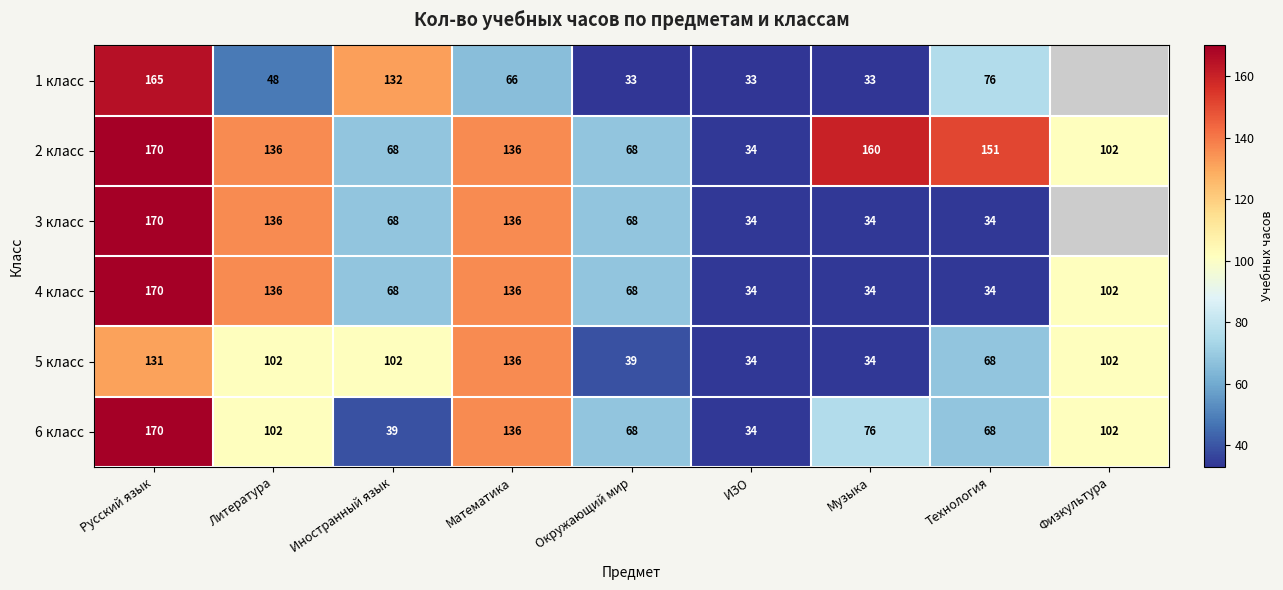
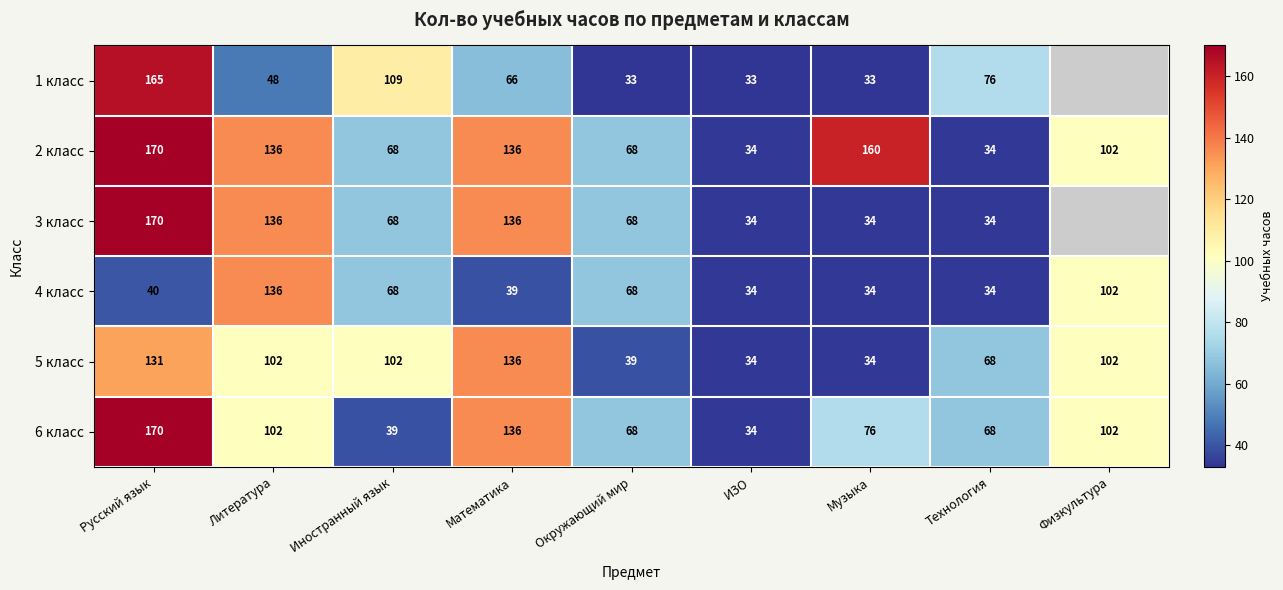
1 класс, Иностранный язык: 132 -> 109
2 класс, Технология: 151 -> 34
4 класс, Русский язык: 170 -> 40
4 класс, Математика: 136 -> 39
